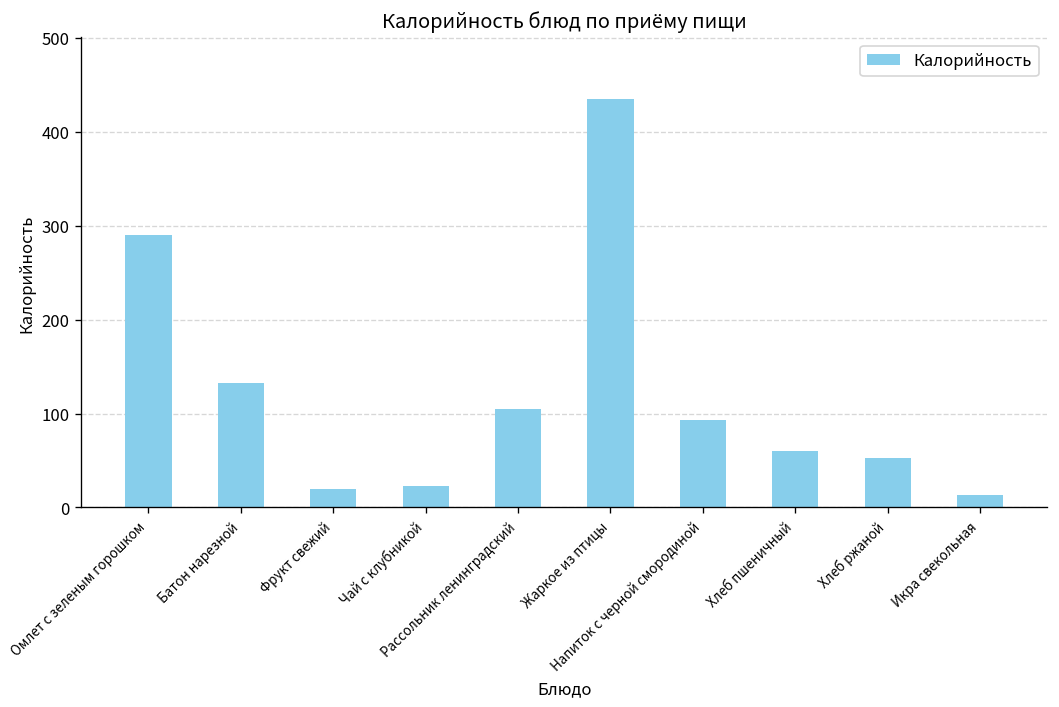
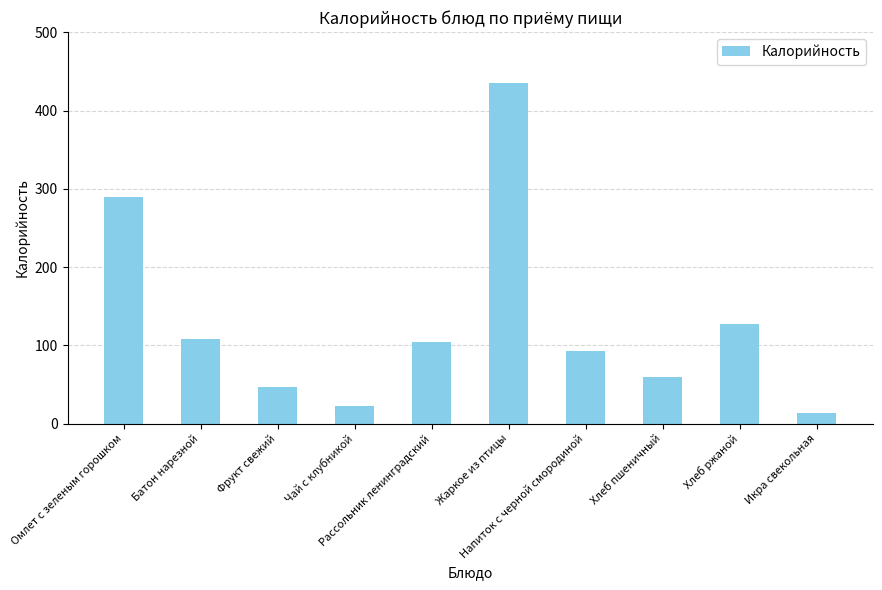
Батон нарезной: 130 -> 110
Фрукт свежий: 20 -> 50
Хлеб ржаной: 50 -> 130
